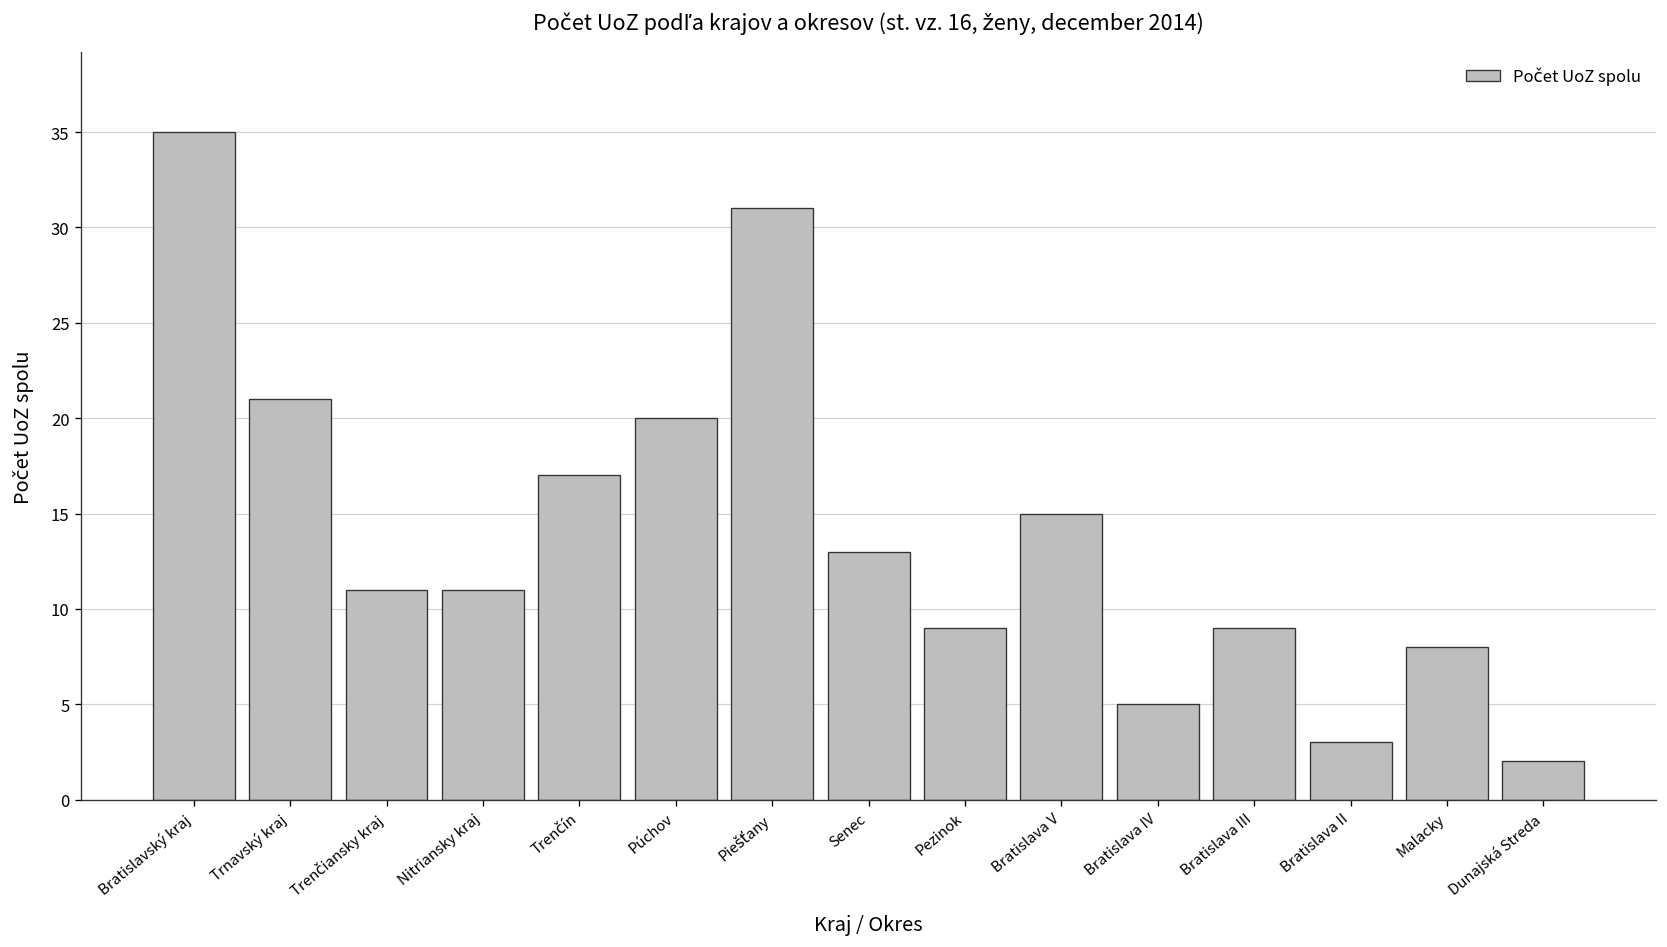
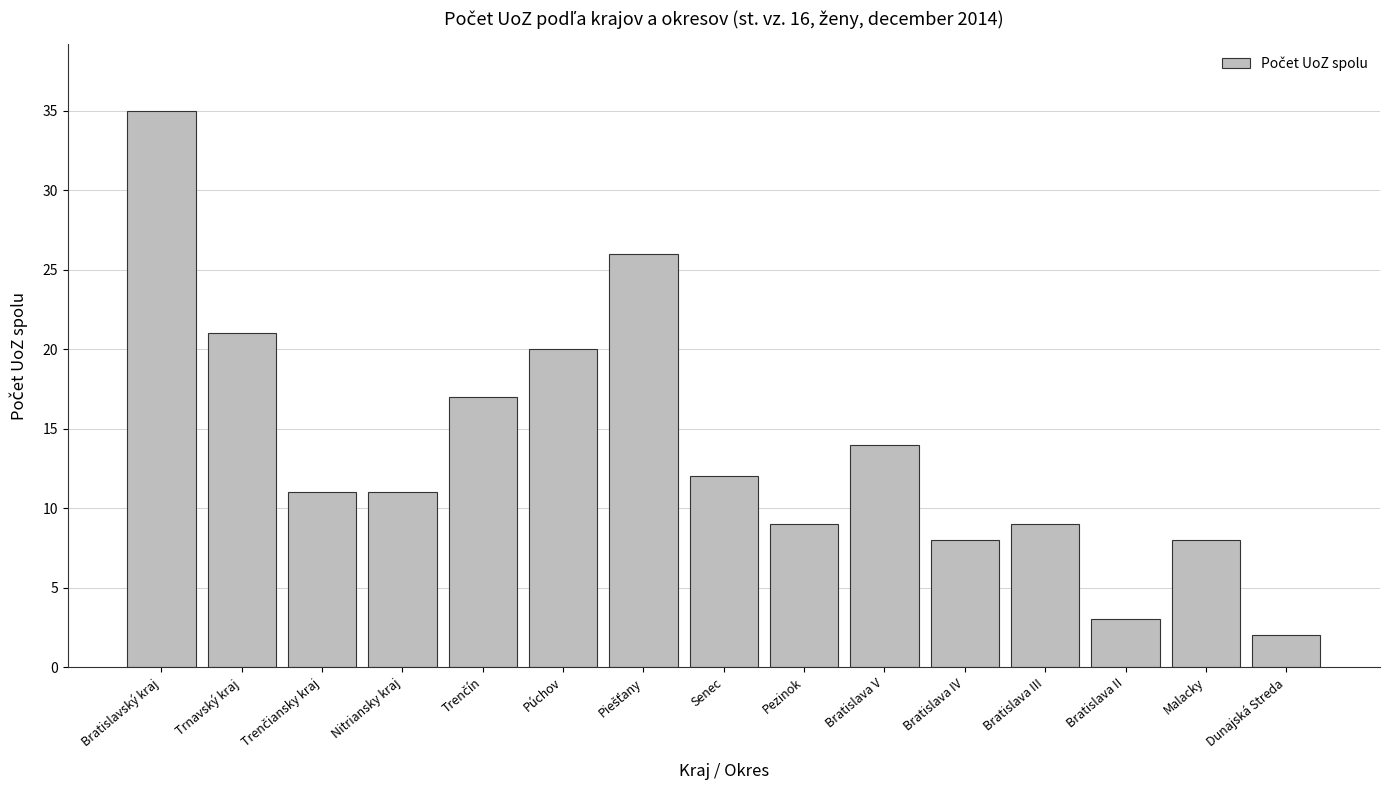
Piešťany: 31 -> 26
Senec: 13 -> 12
Bratislava V: 15 -> 14
Bratislava IV: 5 -> 8
